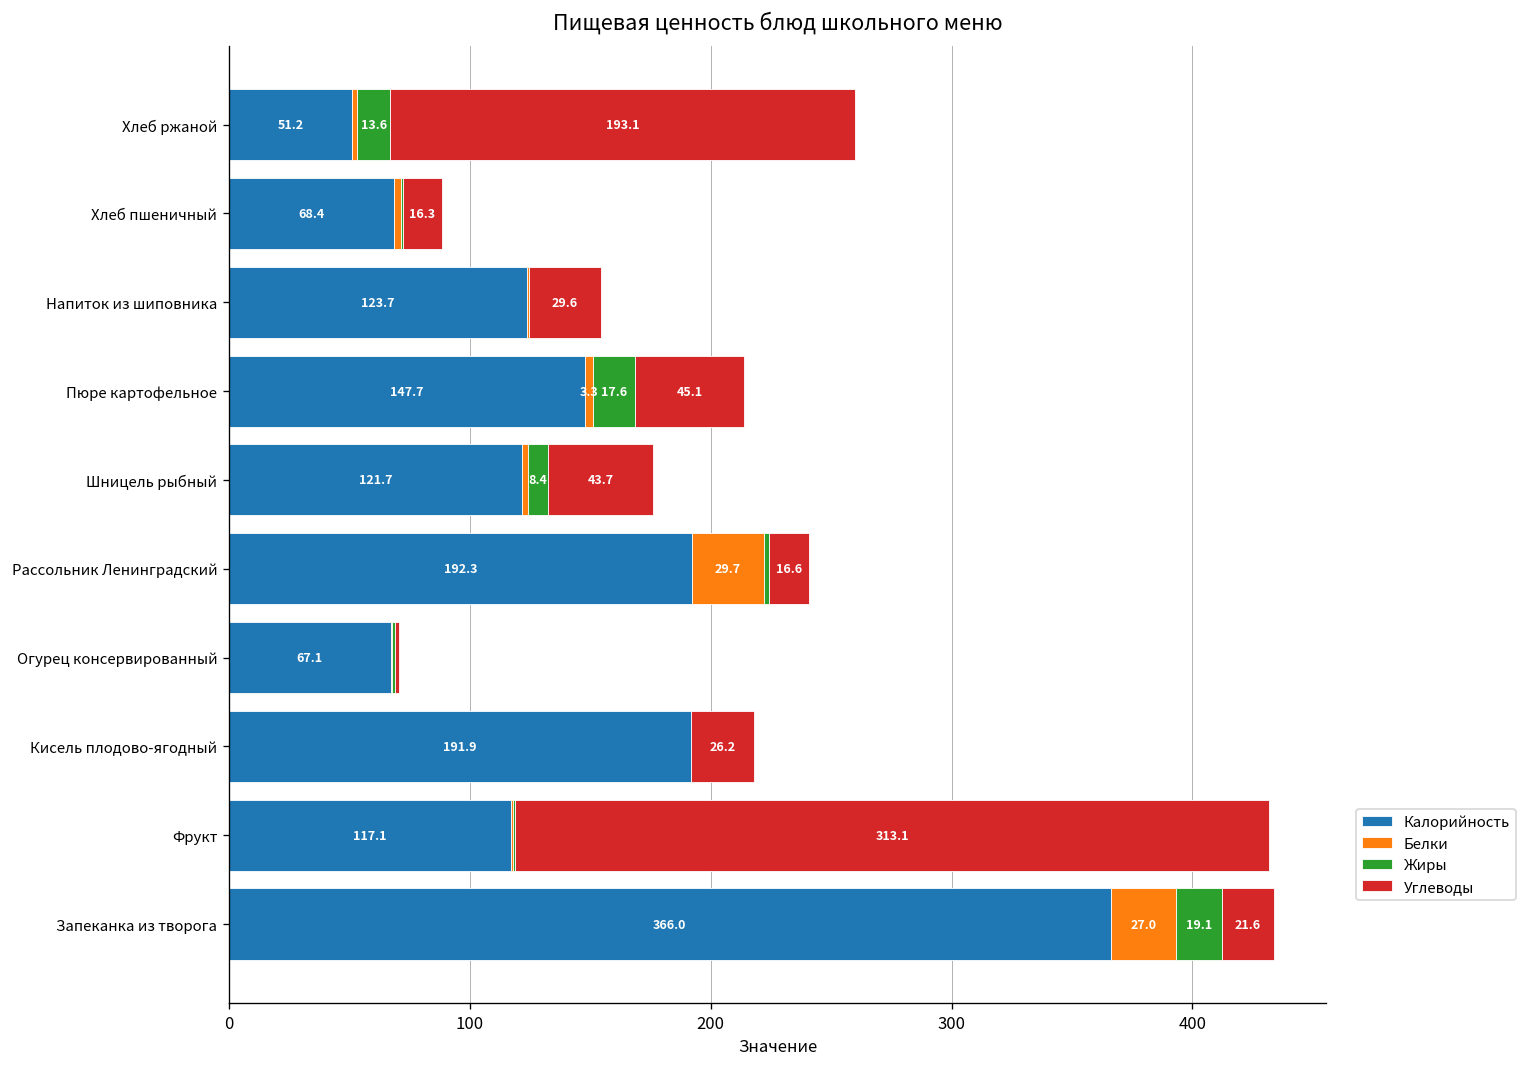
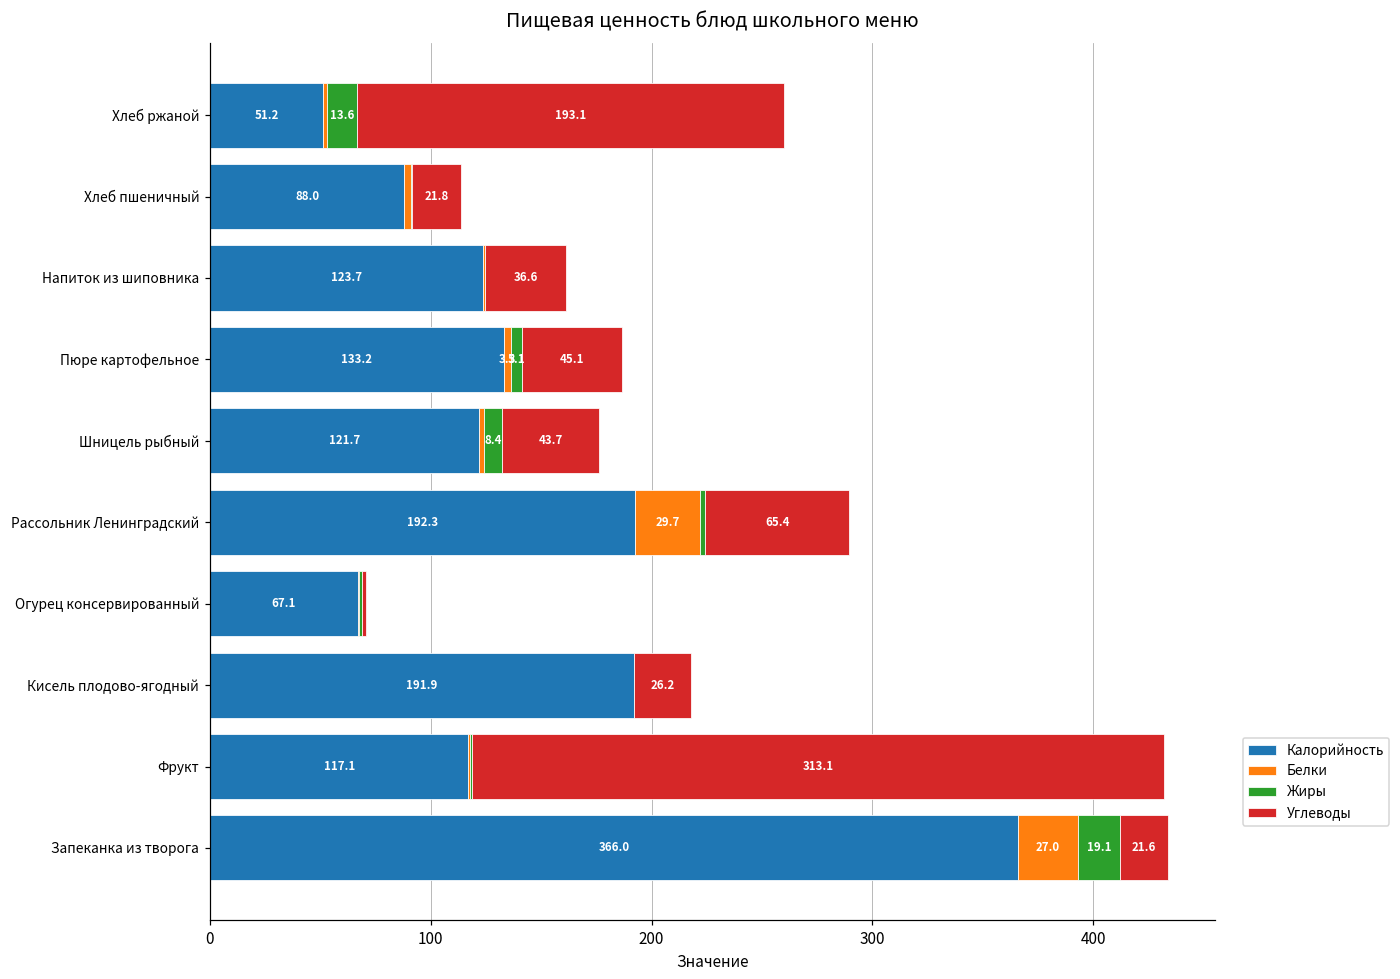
Калорийность, Хлеб пшеничный: 68.4 -> 88.0
Углеводы, Хлеб пшеничный: 16.3 -> 21.8
Углеводы, Напиток из шиповника: 29.6 -> 36.6
Калорийность, Пюре картофельное: 147.7 -> 133.2
Жиры, Пюре картофельное: 17.6 -> 5.1
Углеводы, Рассольник Ленинградский: 16.6 -> 65.4
